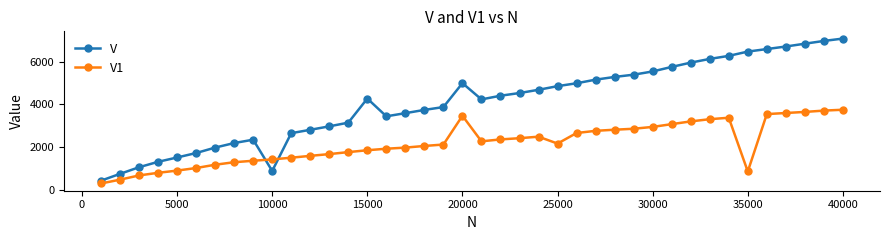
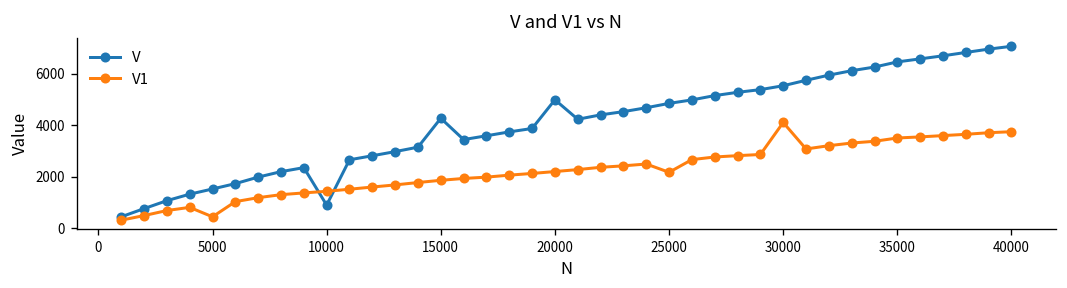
V1, 5000: 900 -> 400
V1, 20000: 3500 -> 2200
V1, 30000: 3000 -> 4100
V1, 35000: 900 -> 3500
